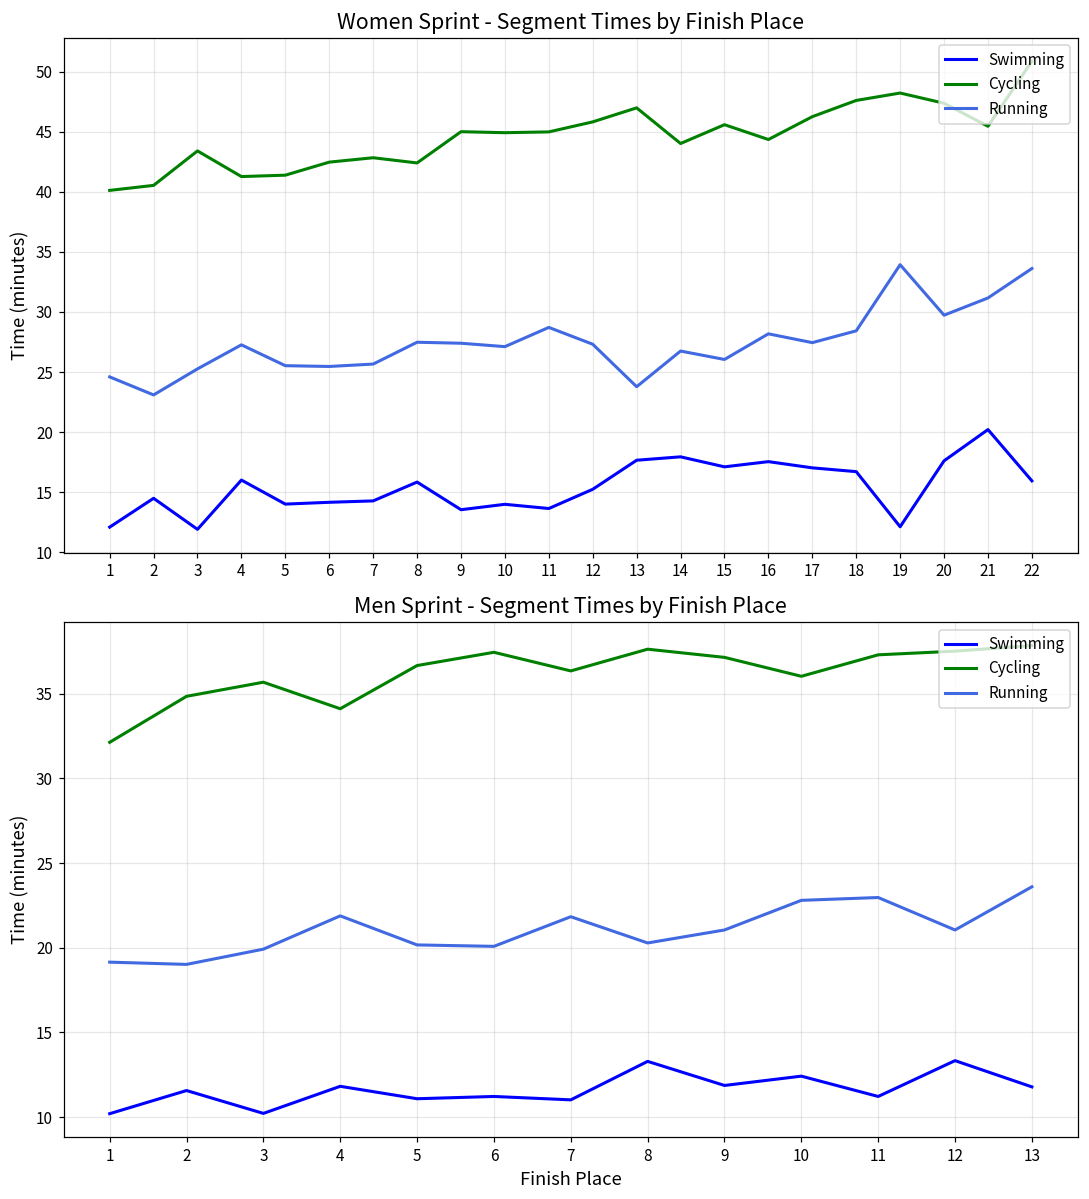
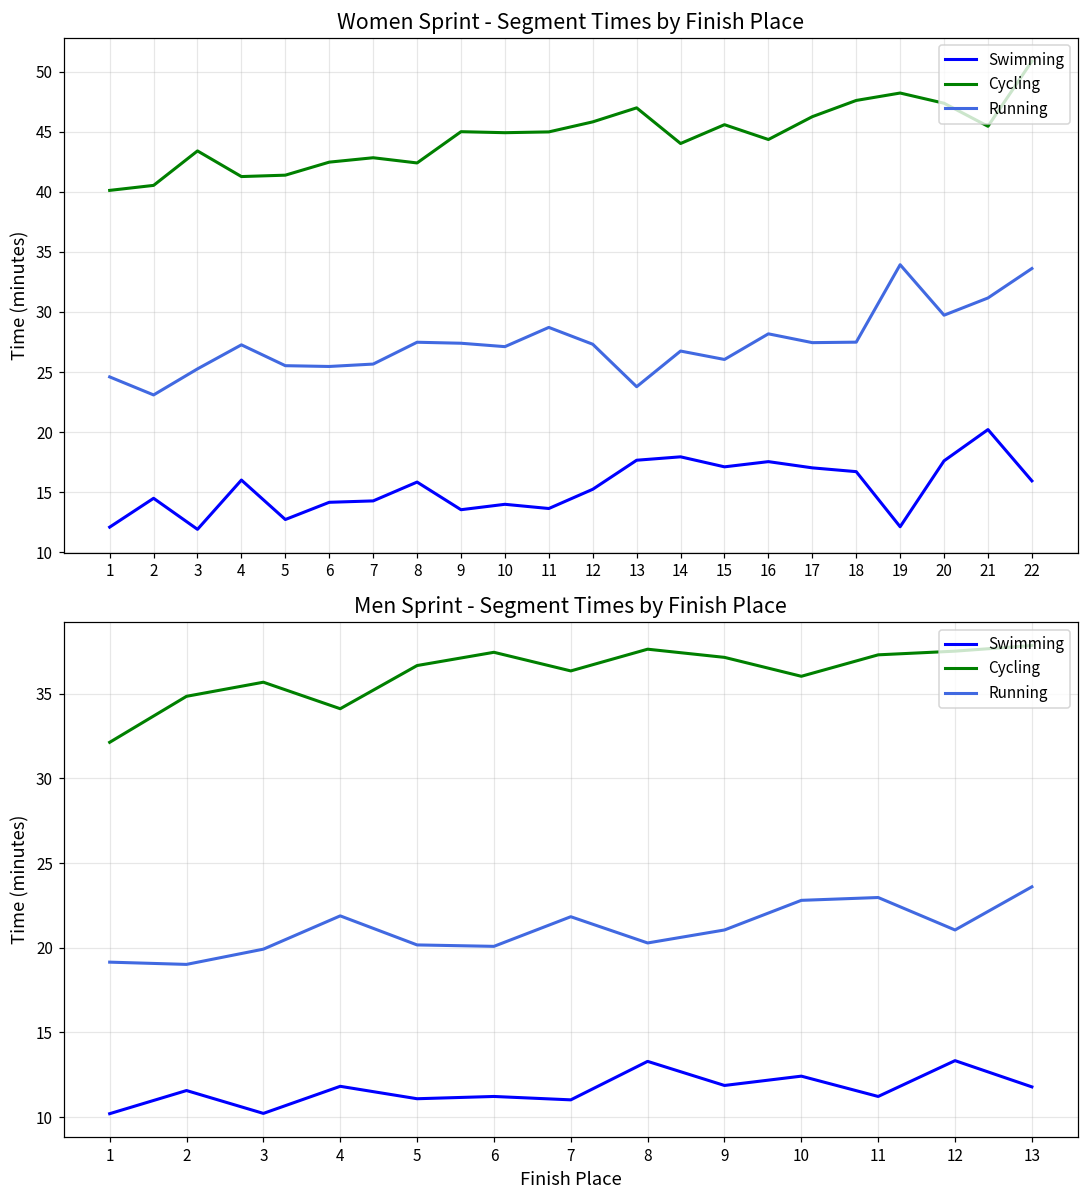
Women Sprint - Segment Times by Finish Place, Swimming, 5: 14.0 -> 12.7
Women Sprint - Segment Times by Finish Place, Running, 18: 28.4 -> 27.5
